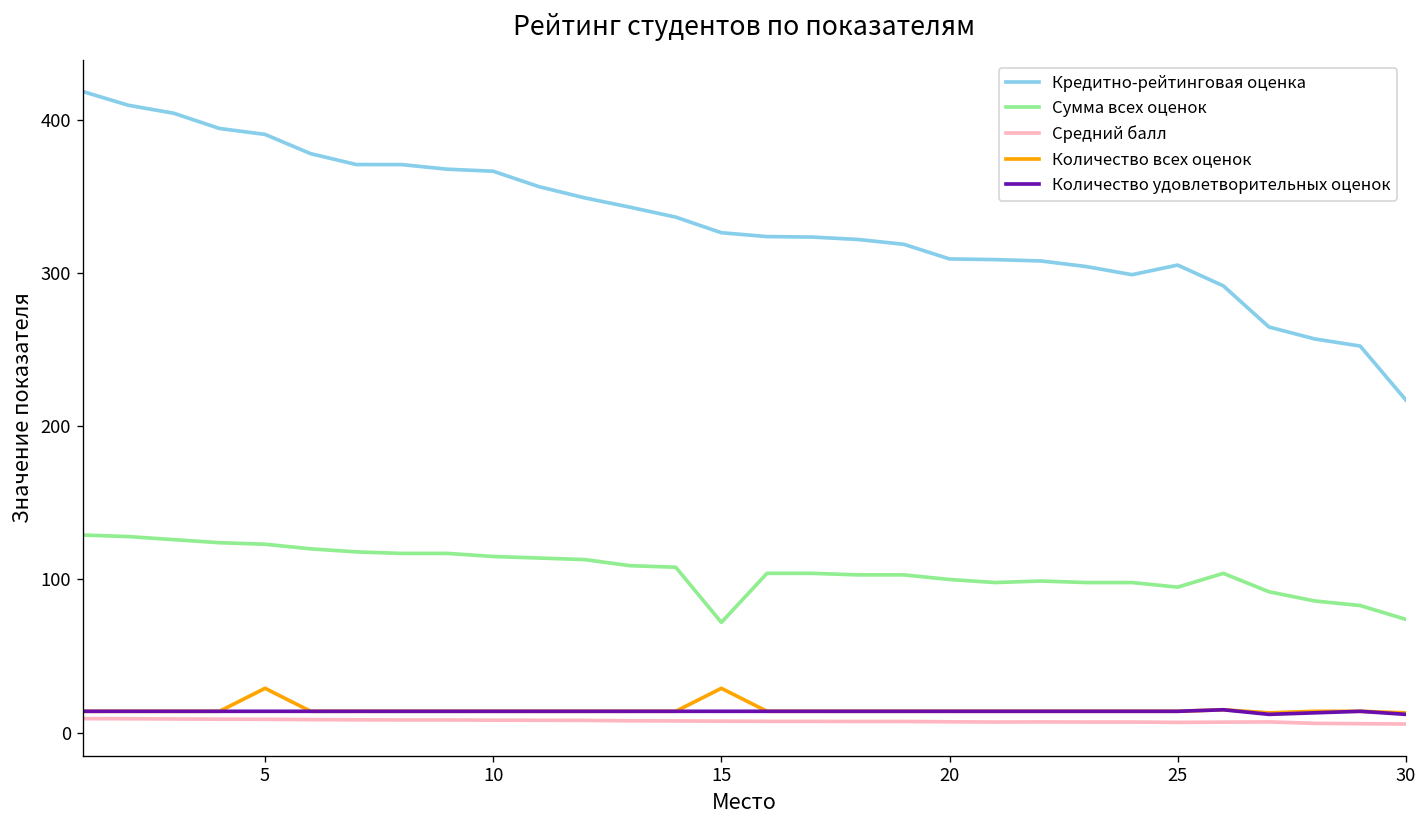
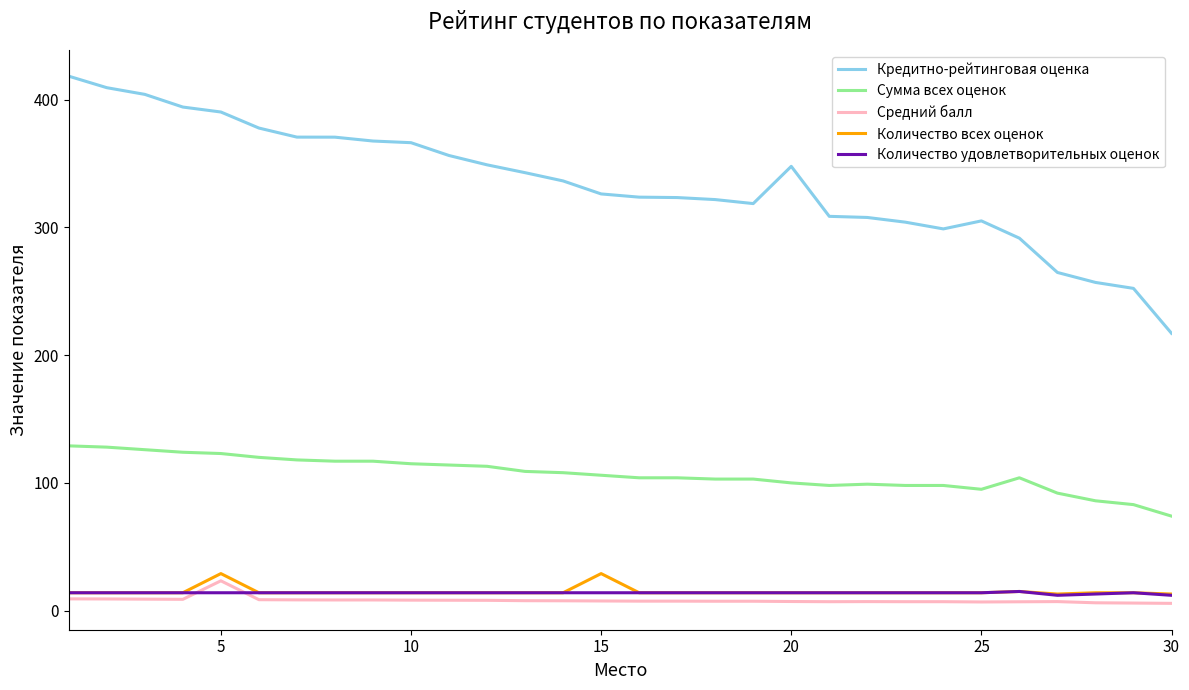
Средний балл, 5: 9 -> 23
Сумма всех оценок, 15: 72 -> 106
Кредитно-рейтинговая оценка, 20: 309 -> 348
